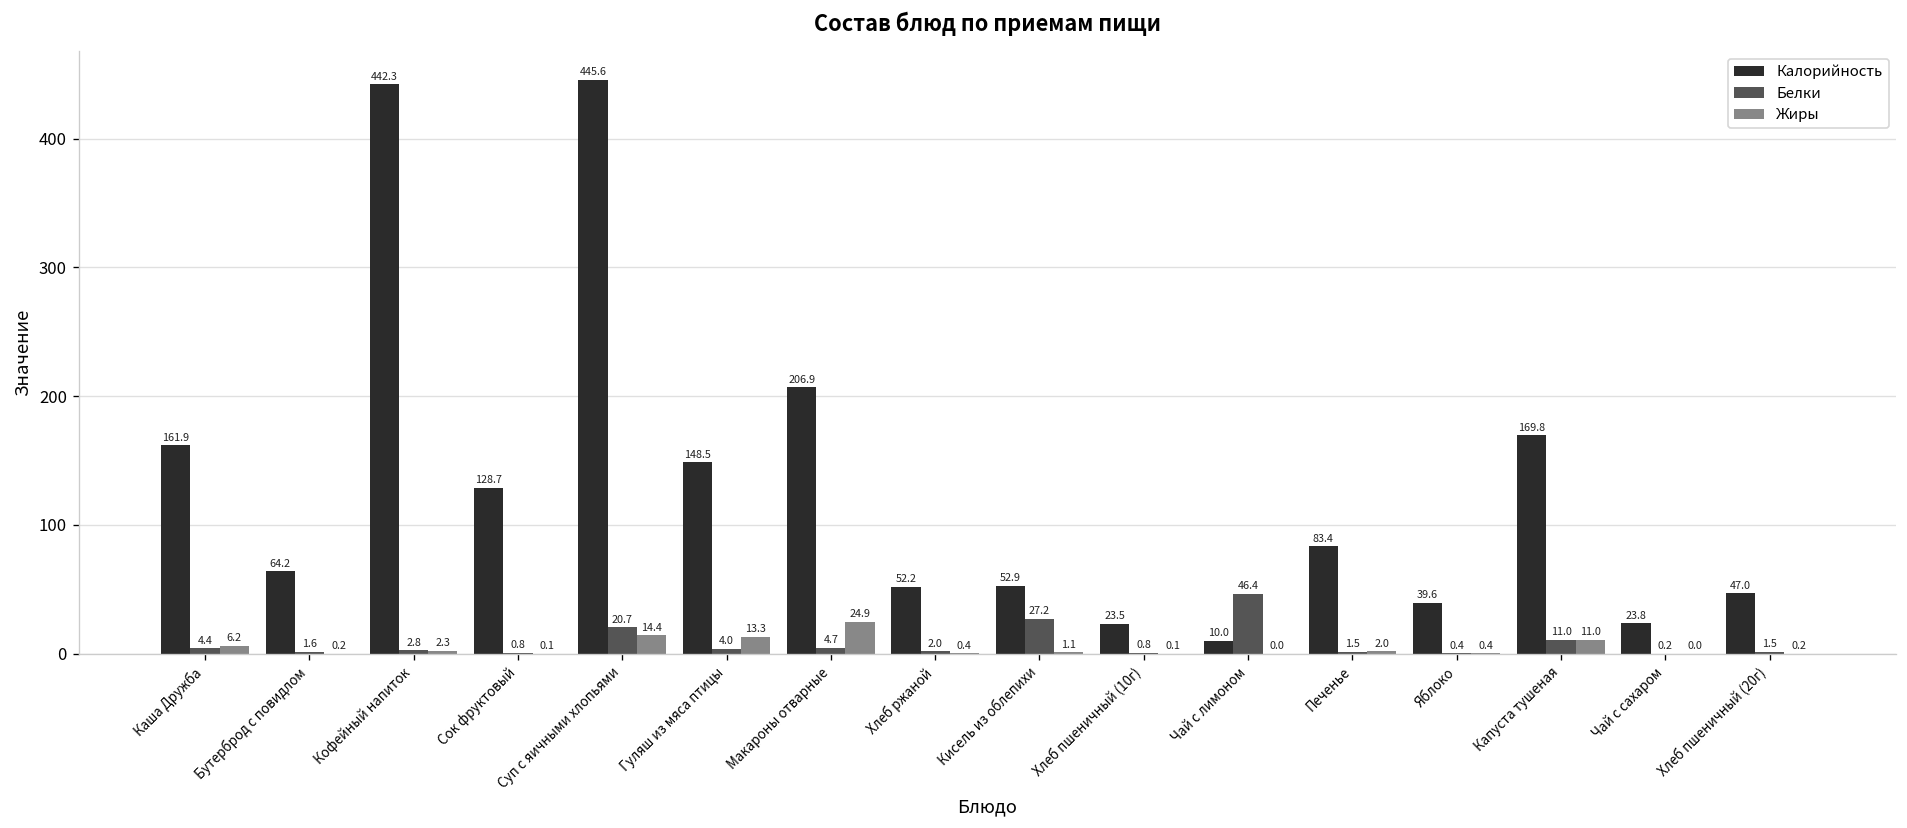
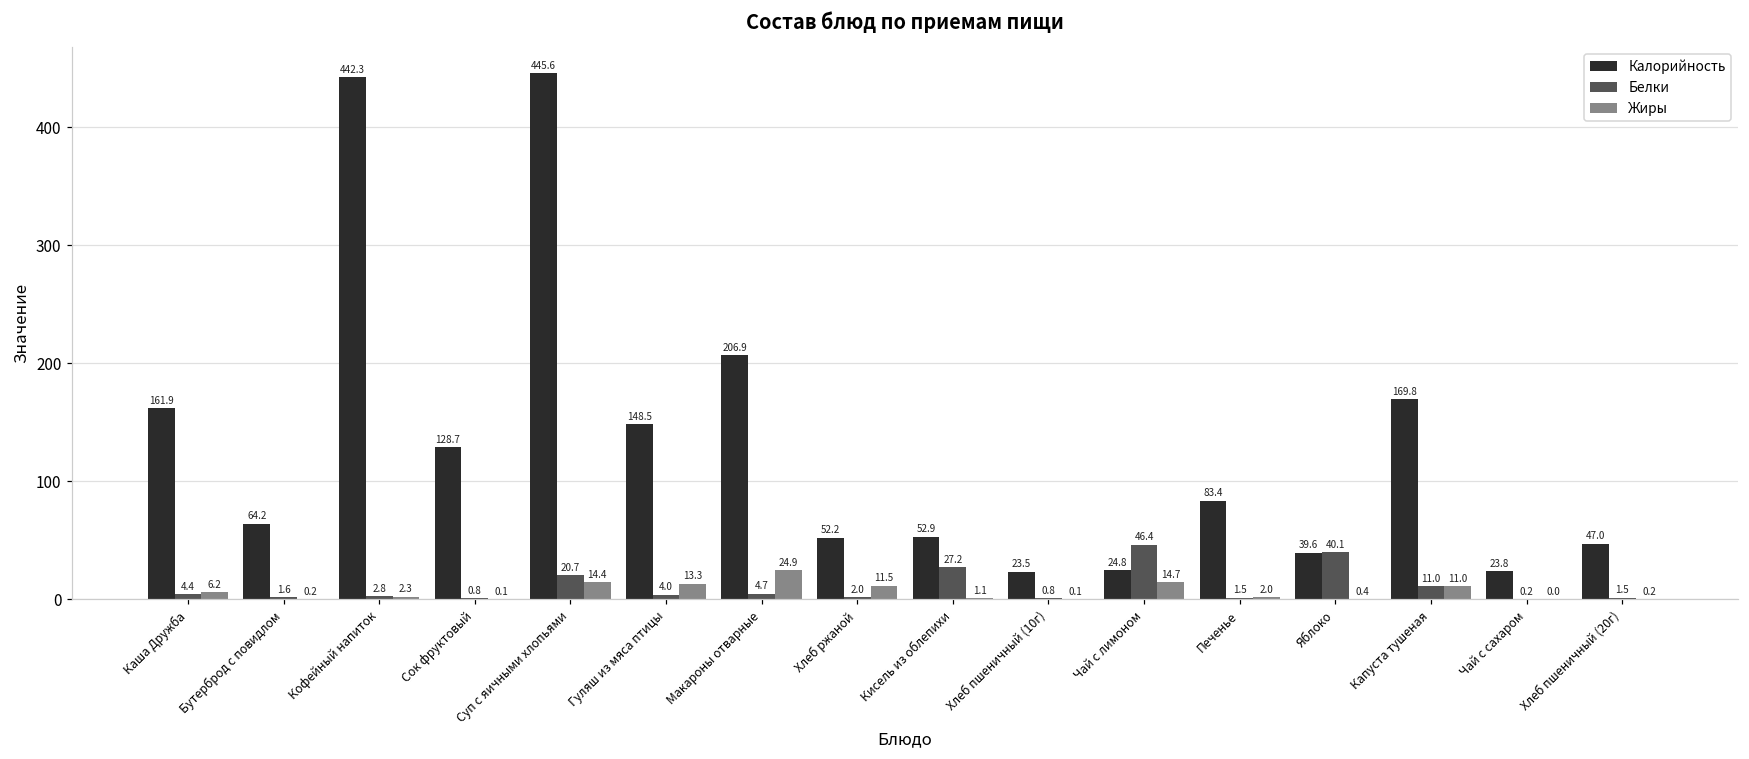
Жиры, Хлеб ржаной: 0.4 -> 11.5
Калорийность, Чай с лимоном: 10.0 -> 24.8
Жиры, Чай с лимоном: 0.0 -> 14.7
Белки, Яблоко: 0.4 -> 40.1
